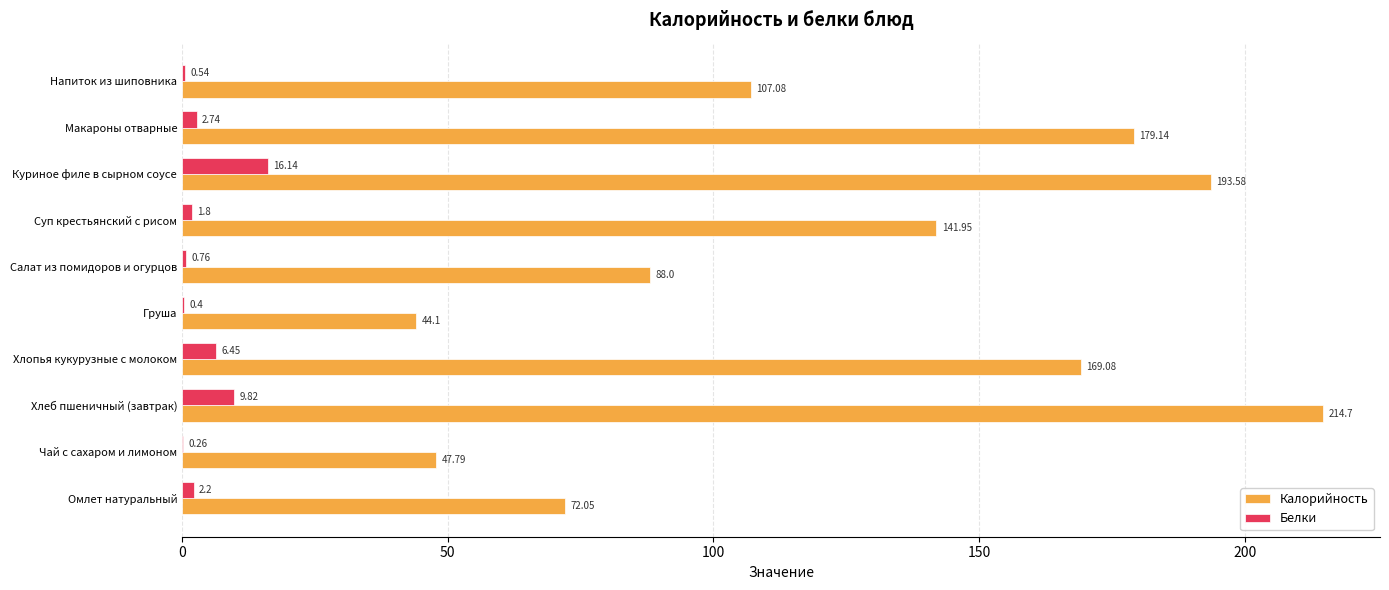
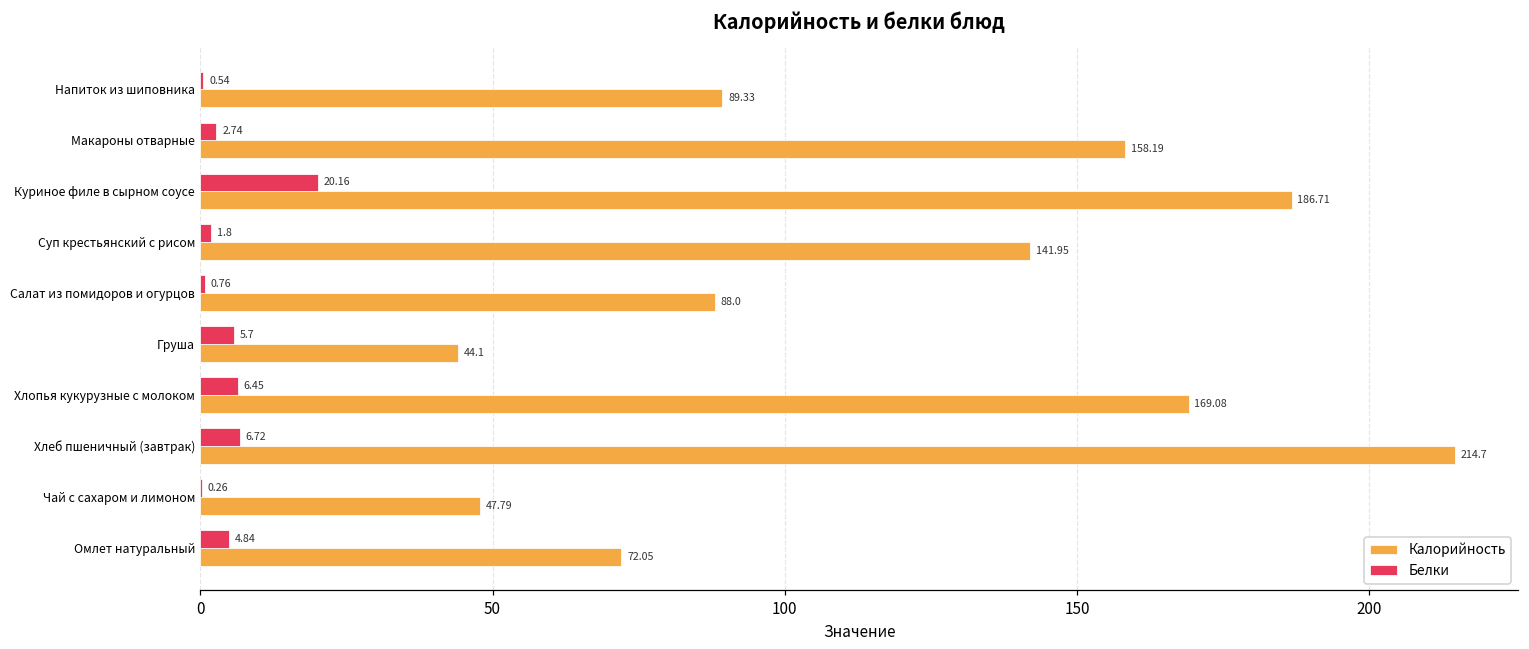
Калорийность, Напиток из шиповника: 107.08 -> 89.33
Калорийность, Макароны отварные: 179.14 -> 158.19
Белки, Куриное филе в сырном соусе: 16.14 -> 20.16
Калорийность, Куриное филе в сырном соусе: 193.58 -> 186.71
Белки, Груша: 0.4 -> 5.7
Белки, Хлеб пшеничный (завтрак): 9.82 -> 6.72
Белки, Омлет натуральный: 2.2 -> 4.84
